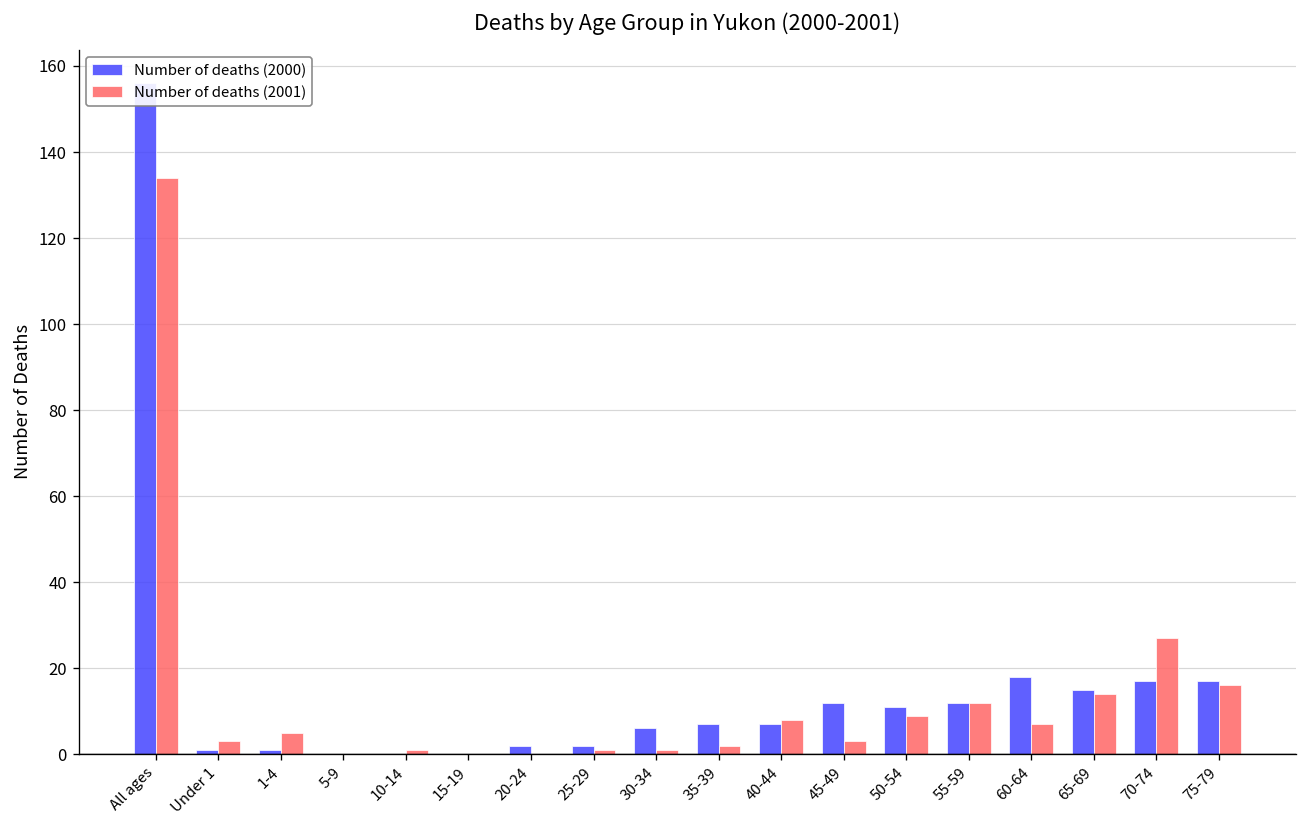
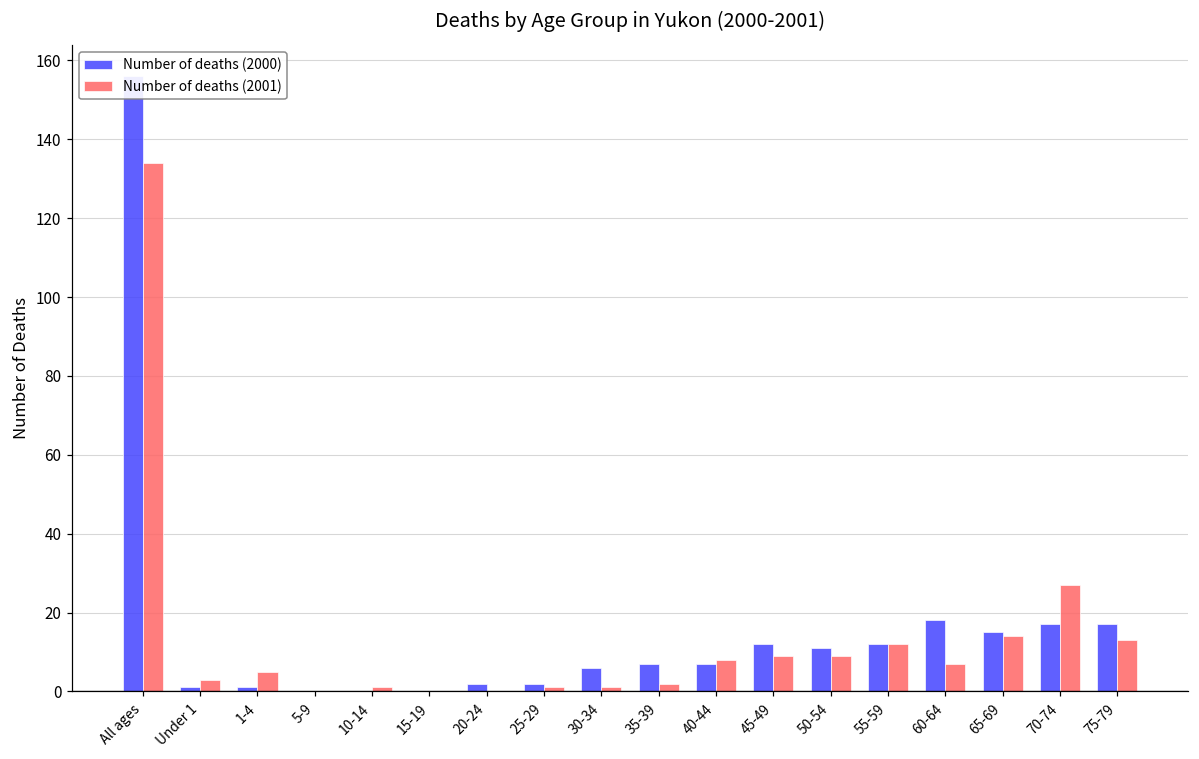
Number of deaths (2001), 45-49: 3 -> 9
Number of deaths (2001), 75-79: 16 -> 13
